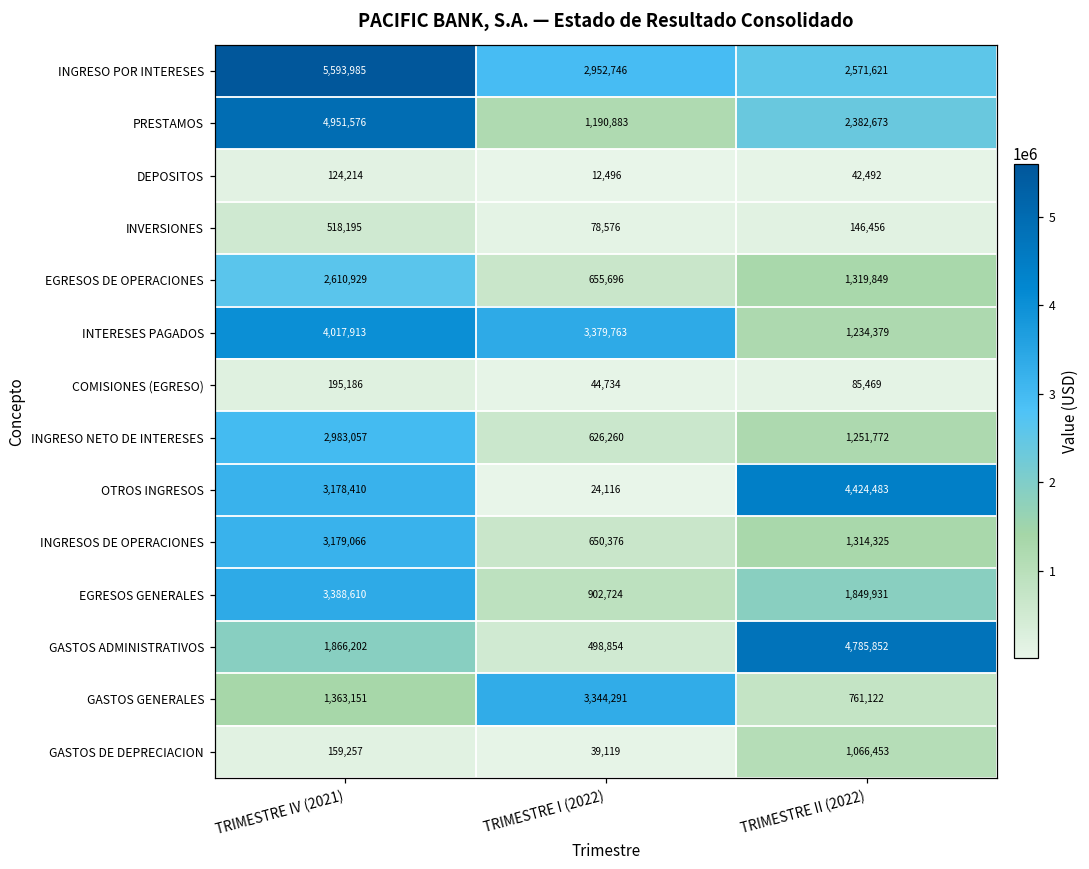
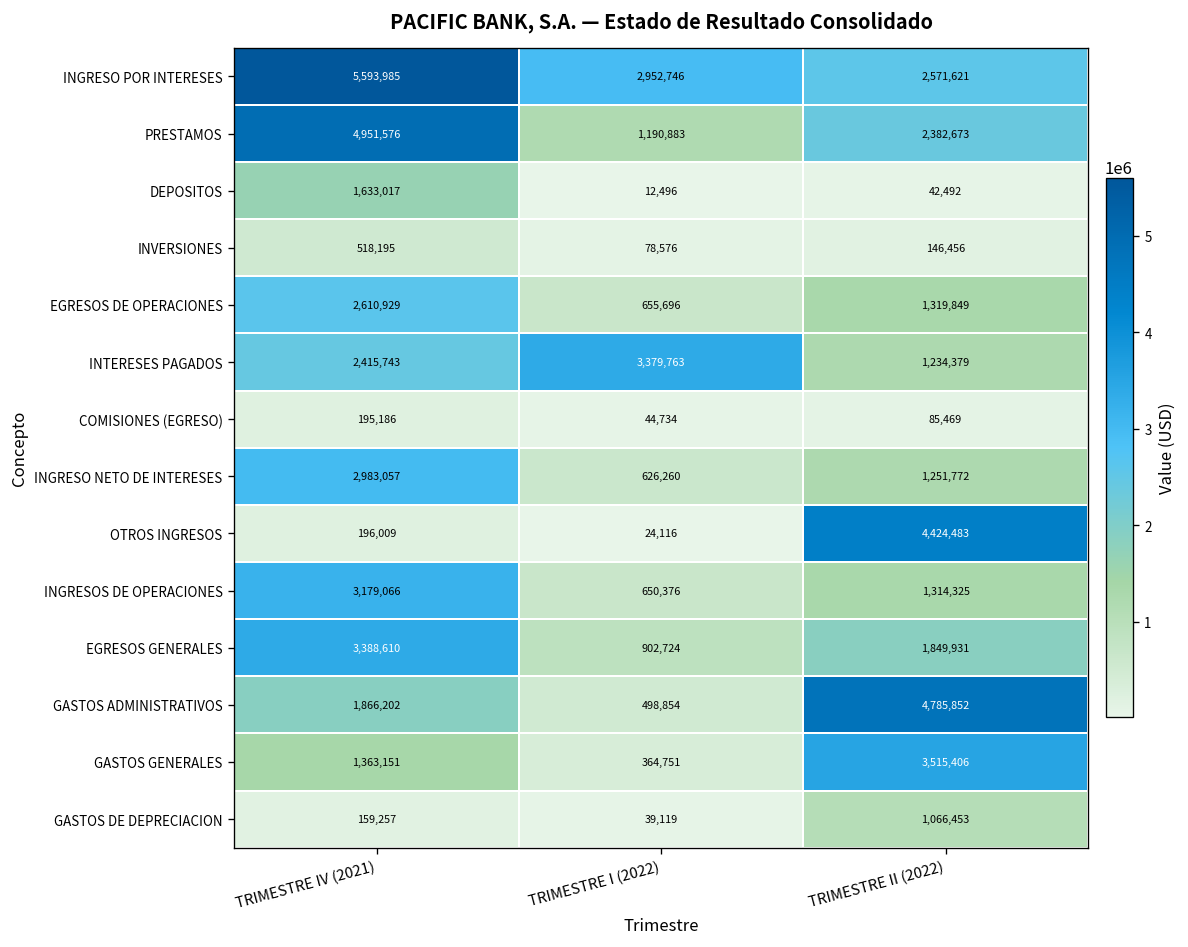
DEPOSITOS, TRIMESTRE IV (2021): 124,214 -> 1,633,017
INTERESES PAGADOS, TRIMESTRE IV (2021): 4,017,913 -> 2,415,743
OTROS INGRESOS, TRIMESTRE IV (2021): 3,178,410 -> 196,009
GASTOS GENERALES, TRIMESTRE I (2022): 3,344,291 -> 364,751
GASTOS GENERALES, TRIMESTRE II (2022): 761,122 -> 3,515,406
